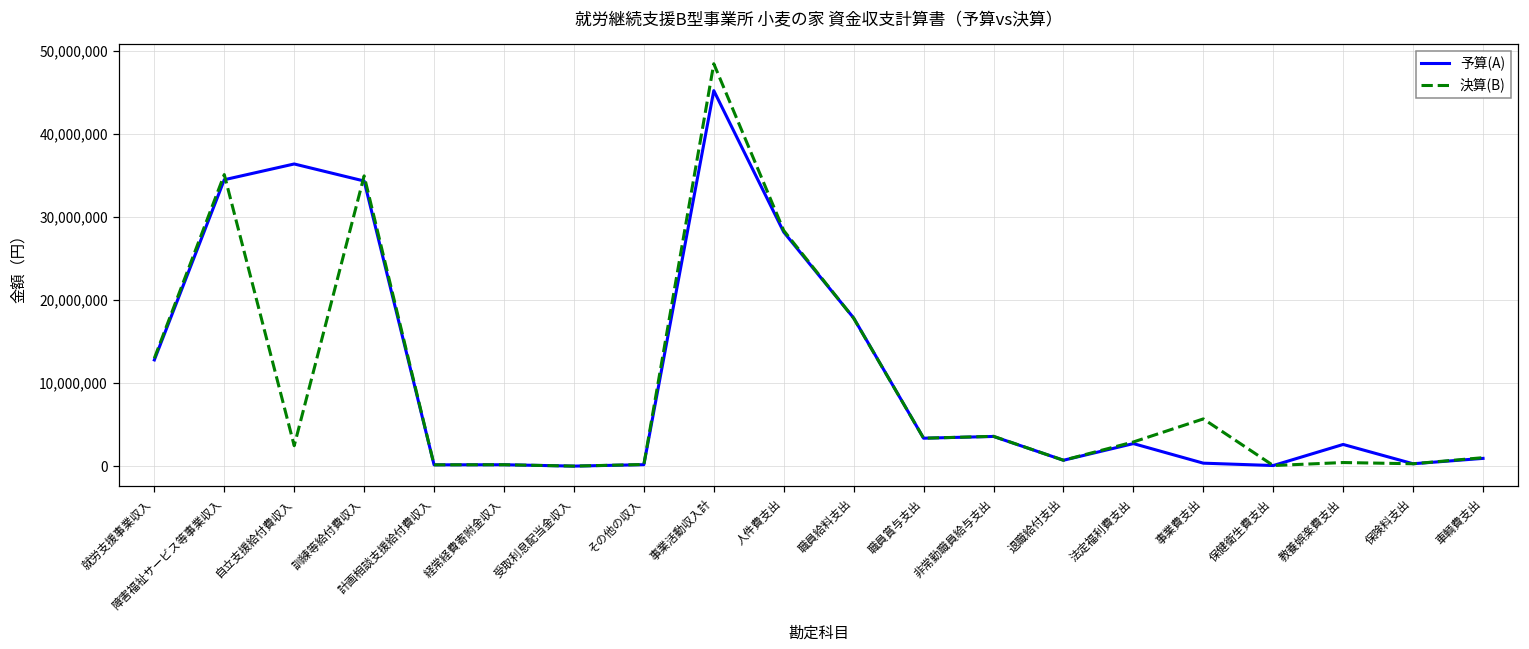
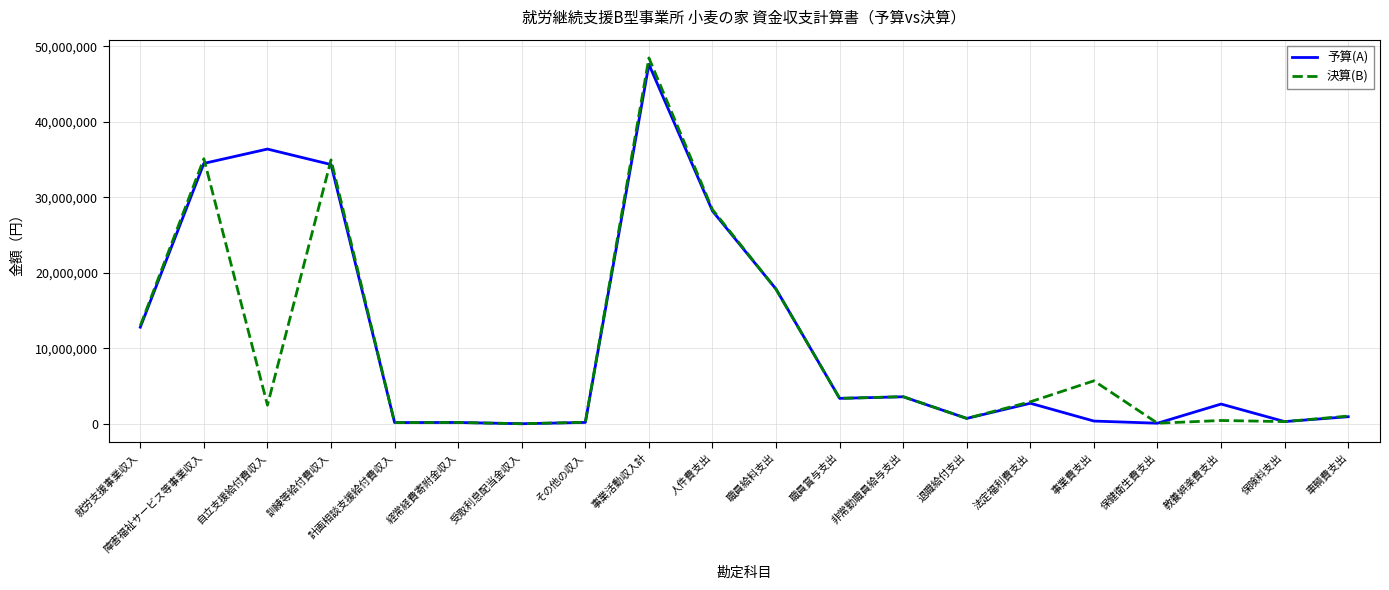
予算(A), 事業活動収入計: 45,000,000 -> 48,000,000
